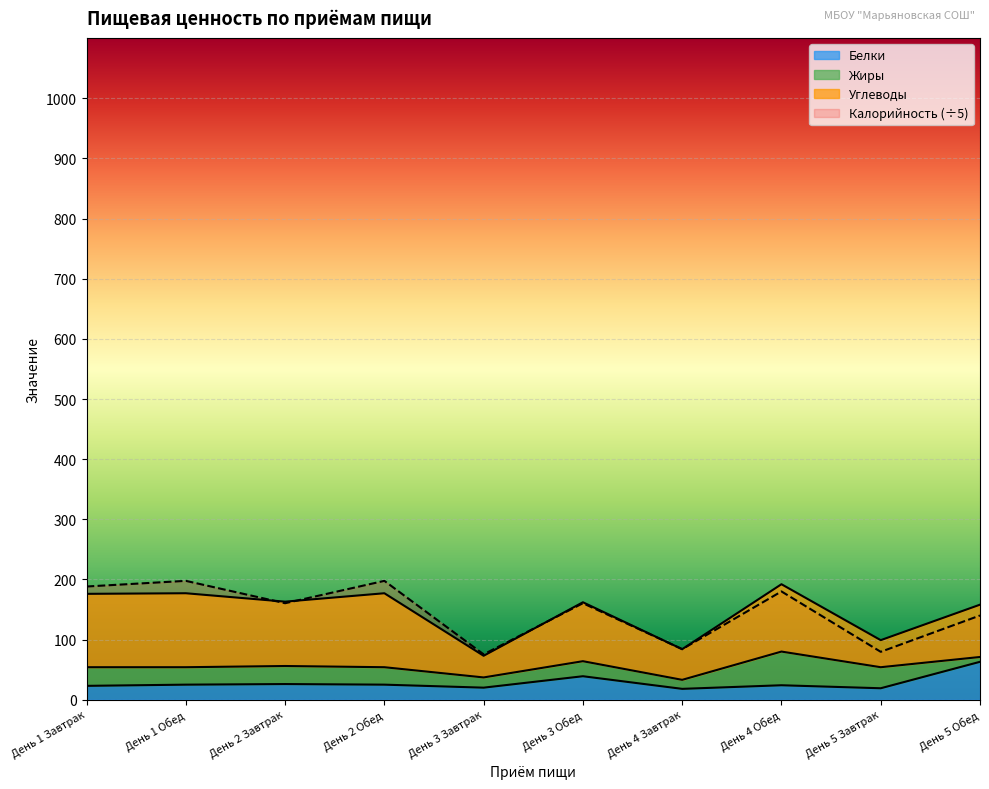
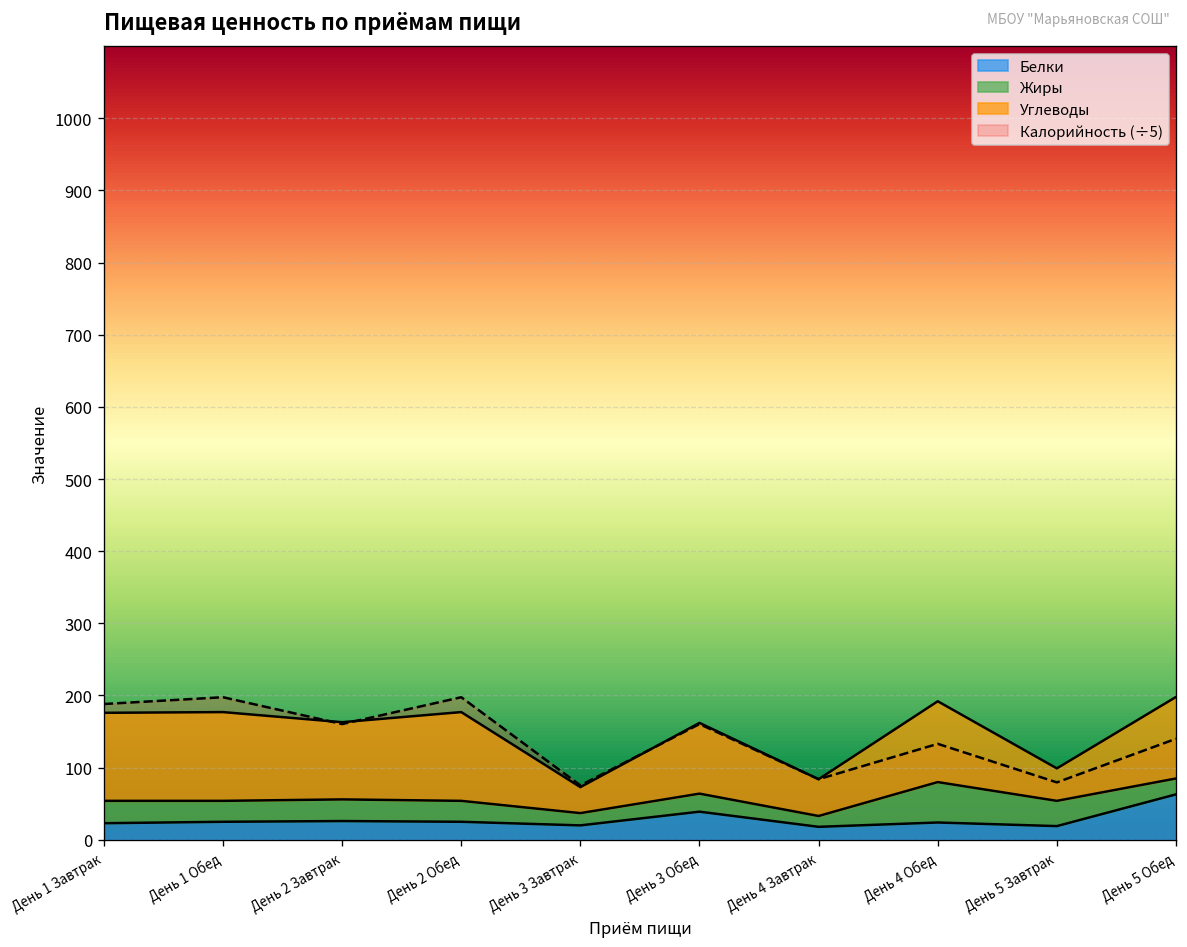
Калорийность (÷5), День 4 Обед: 180 -> 130
Жиры, День 5 Обед: 10 -> 20
Углеводы, День 5 Обед: 90 -> 110
